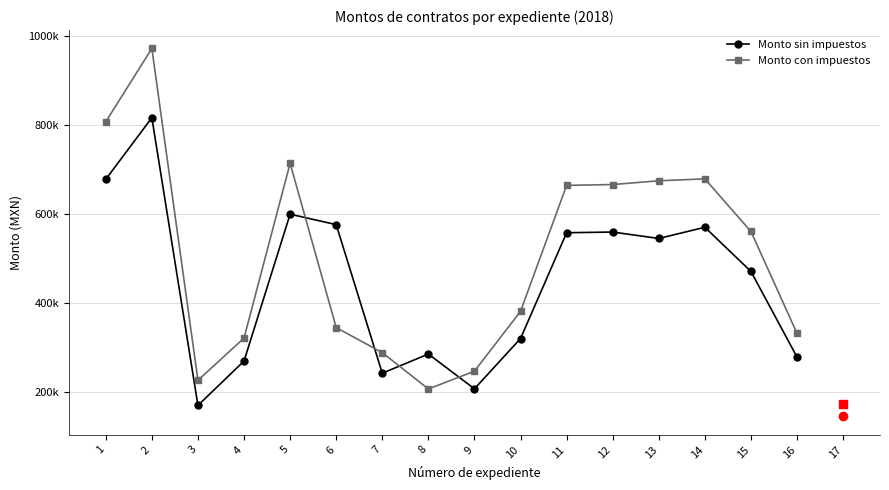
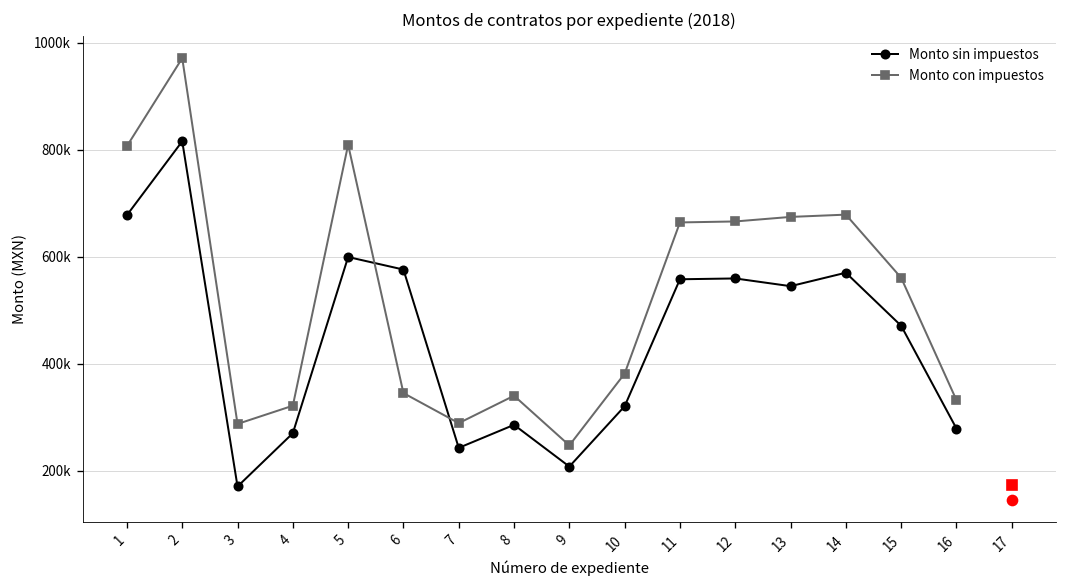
Monto con impuestos, 3: 230000 -> 290000
Monto con impuestos, 5: 710000 -> 810000
Monto con impuestos, 8: 210000 -> 340000
